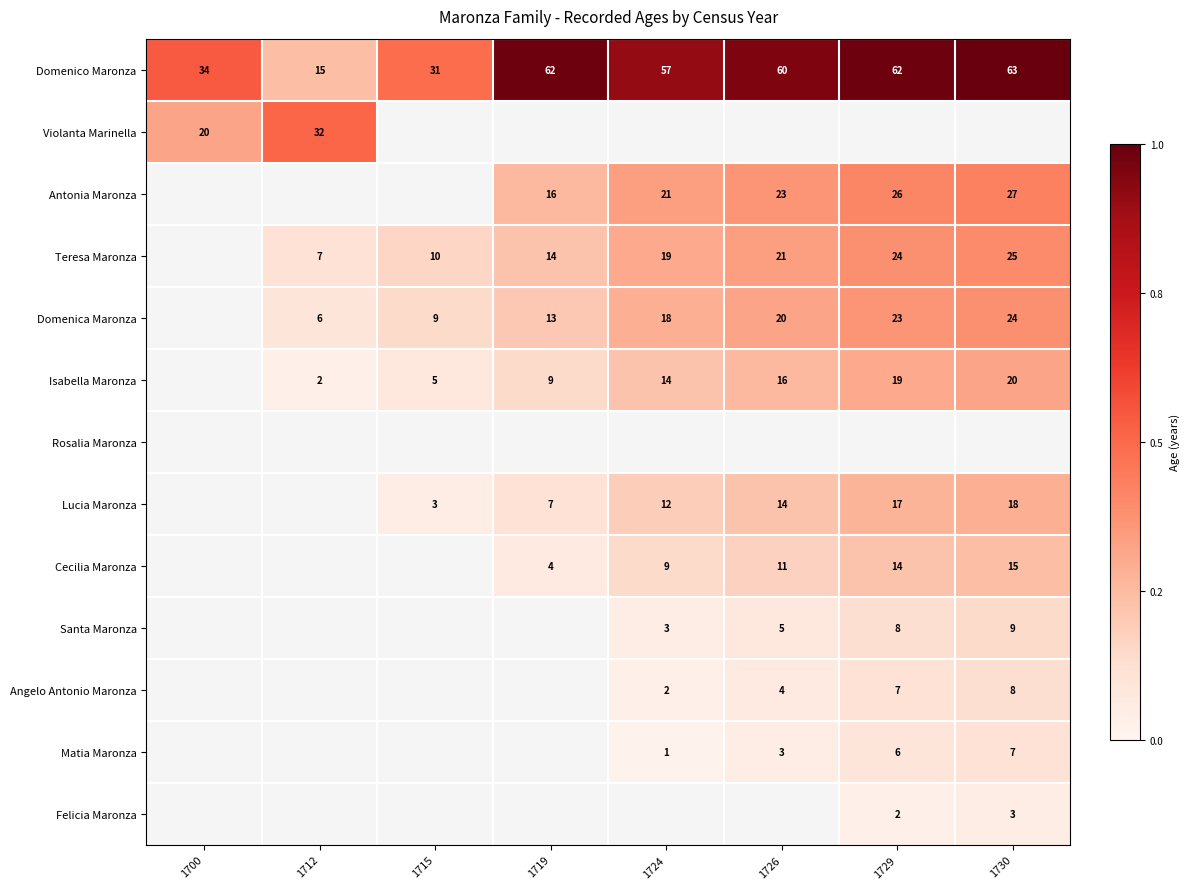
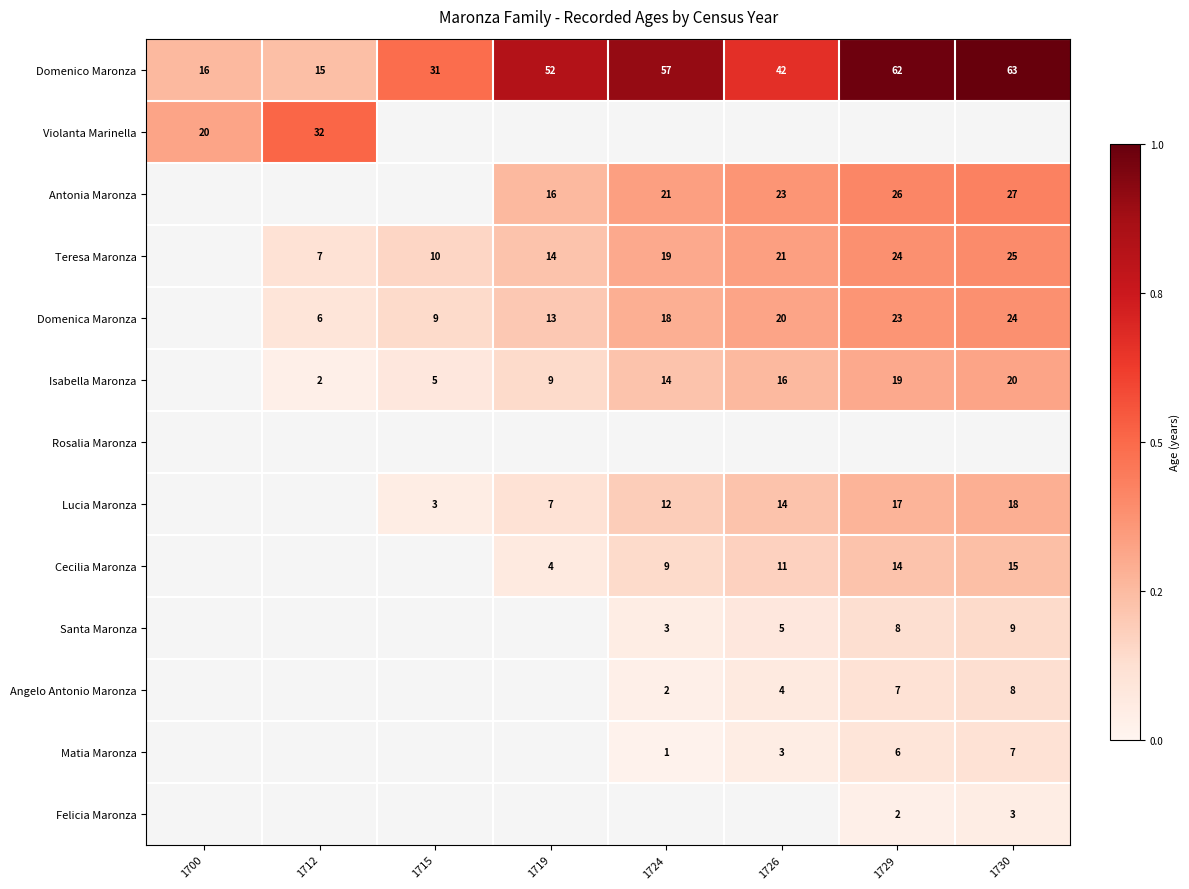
Domenico Maronza, 1700: 34 -> 16
Domenico Maronza, 1719: 62 -> 52
Domenico Maronza, 1726: 60 -> 42
